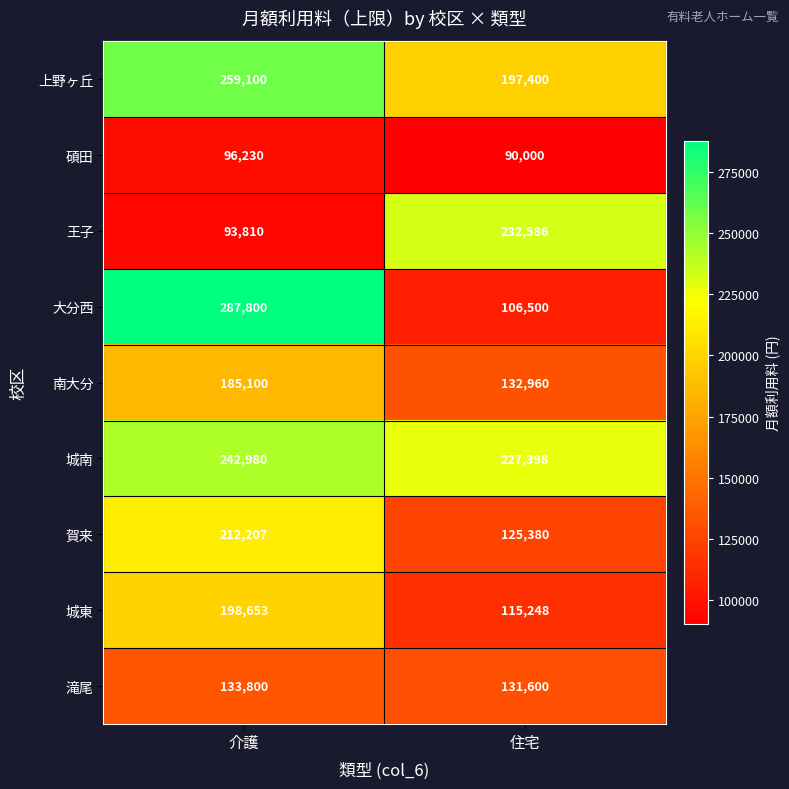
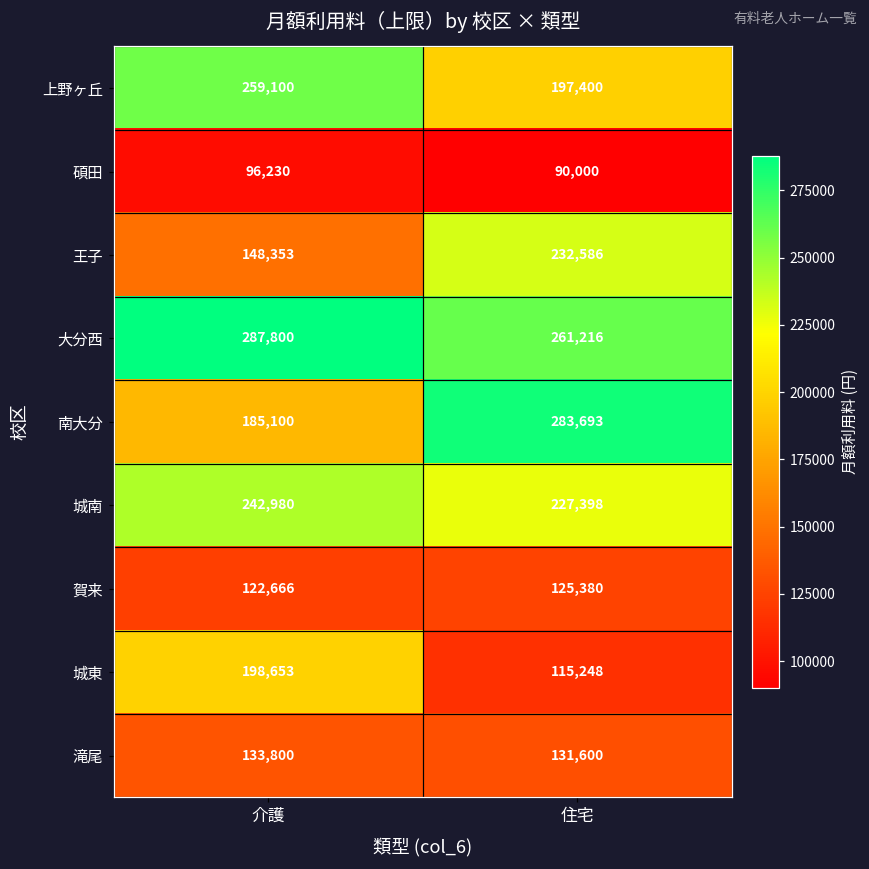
王子, 介護: 93,810 -> 148,353
大分西, 住宅: 106,500 -> 261,216
南大分, 住宅: 132,960 -> 283,693
賀来, 介護: 212,207 -> 122,666
